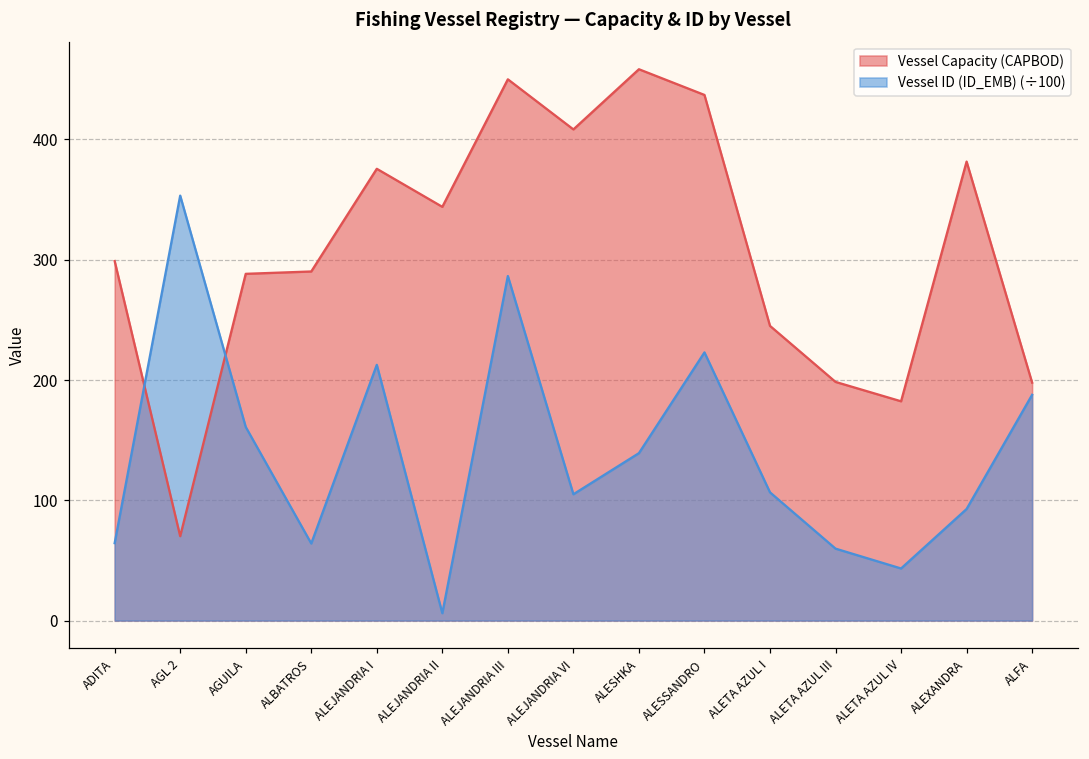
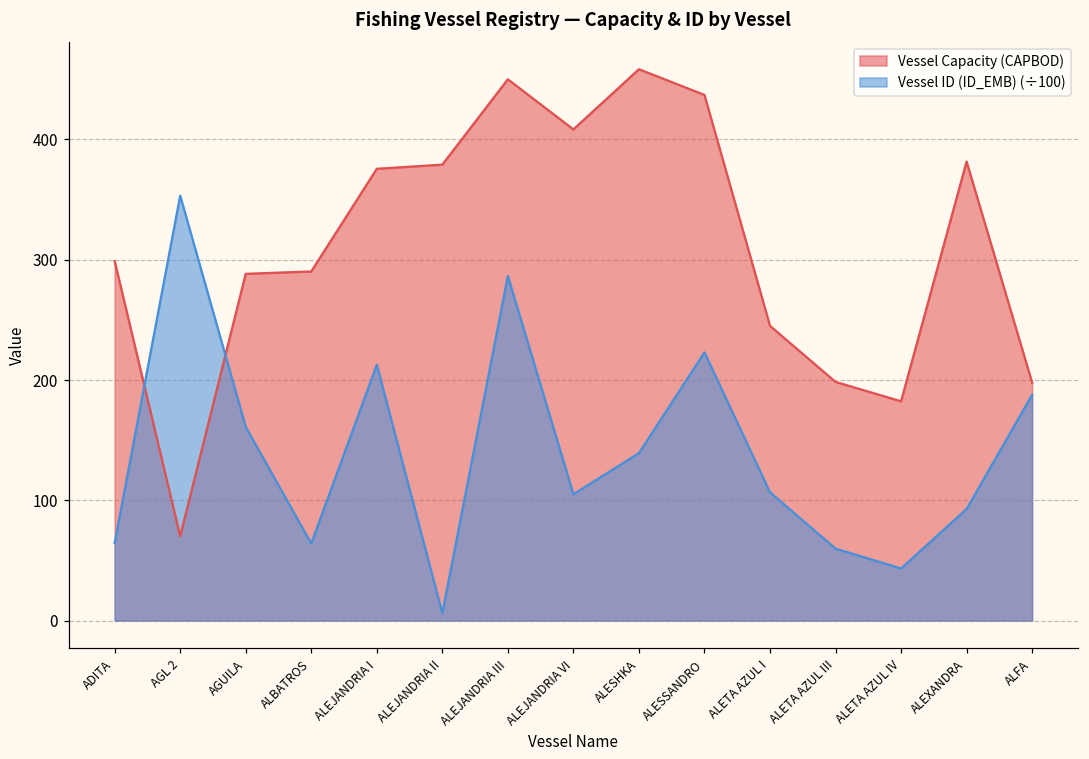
Vessel Capacity (CAPBOD), ALEJANDRIA II: 344 -> 379
